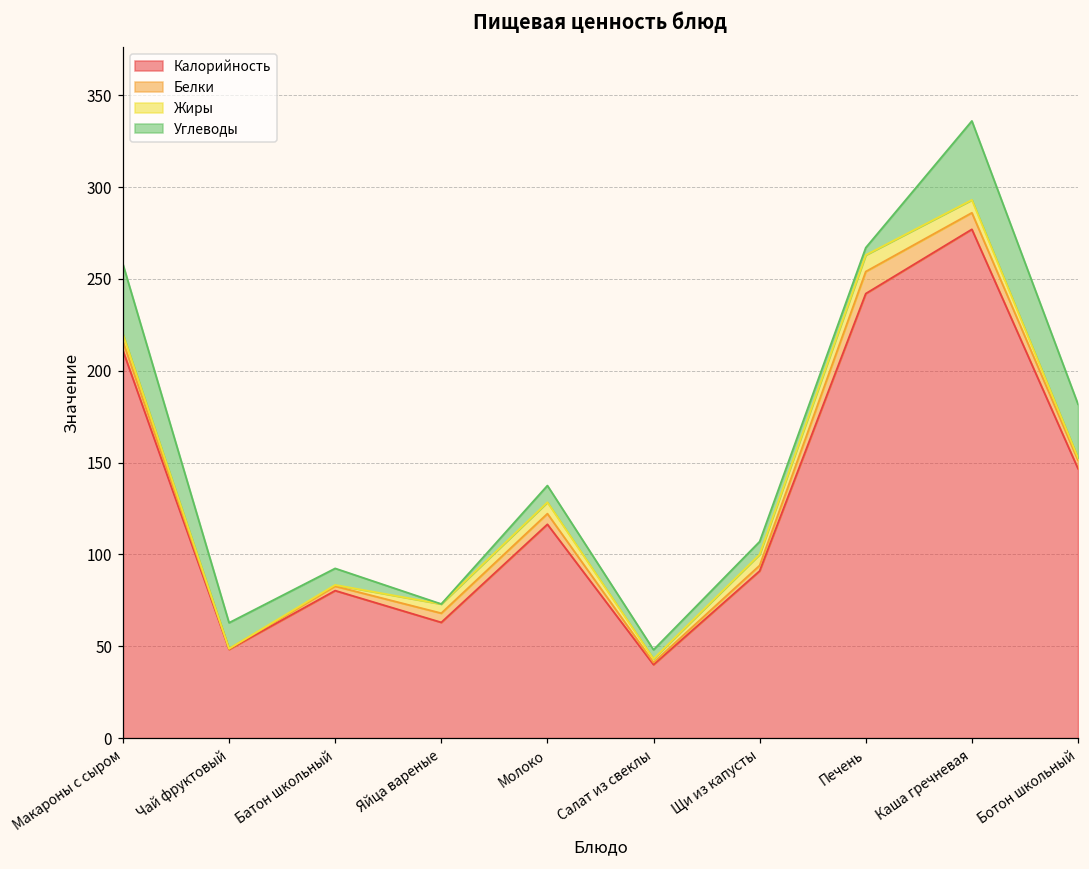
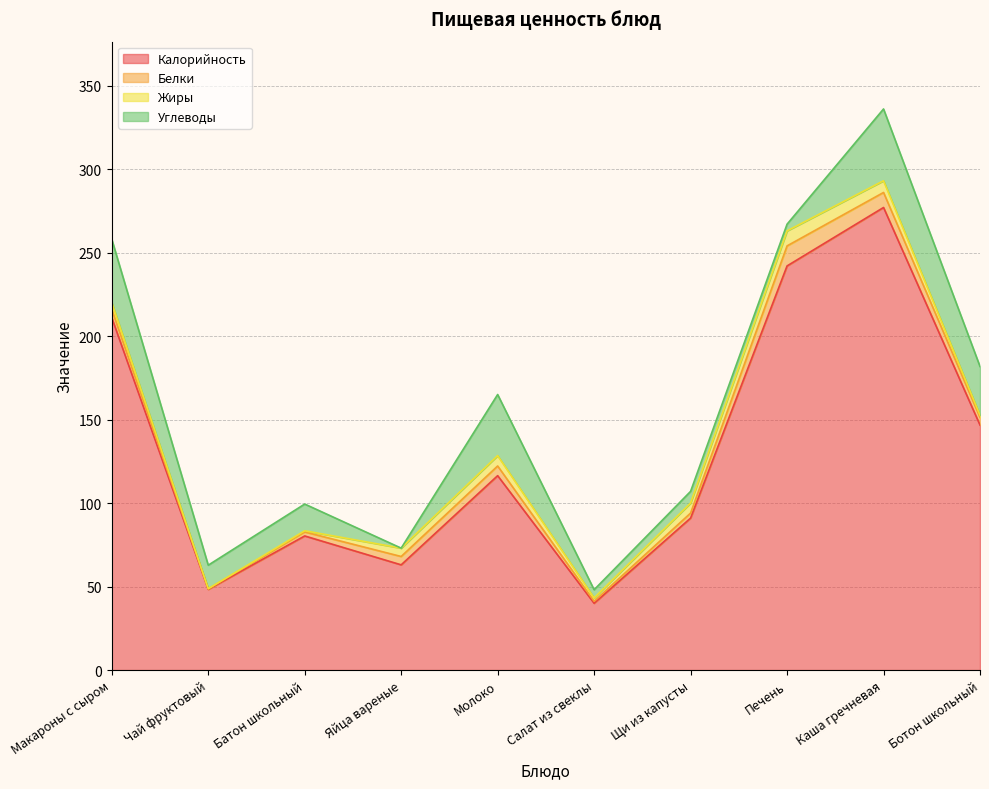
Углеводы, Батон школьный: 9 -> 16
Углеводы, Молоко: 9 -> 37
